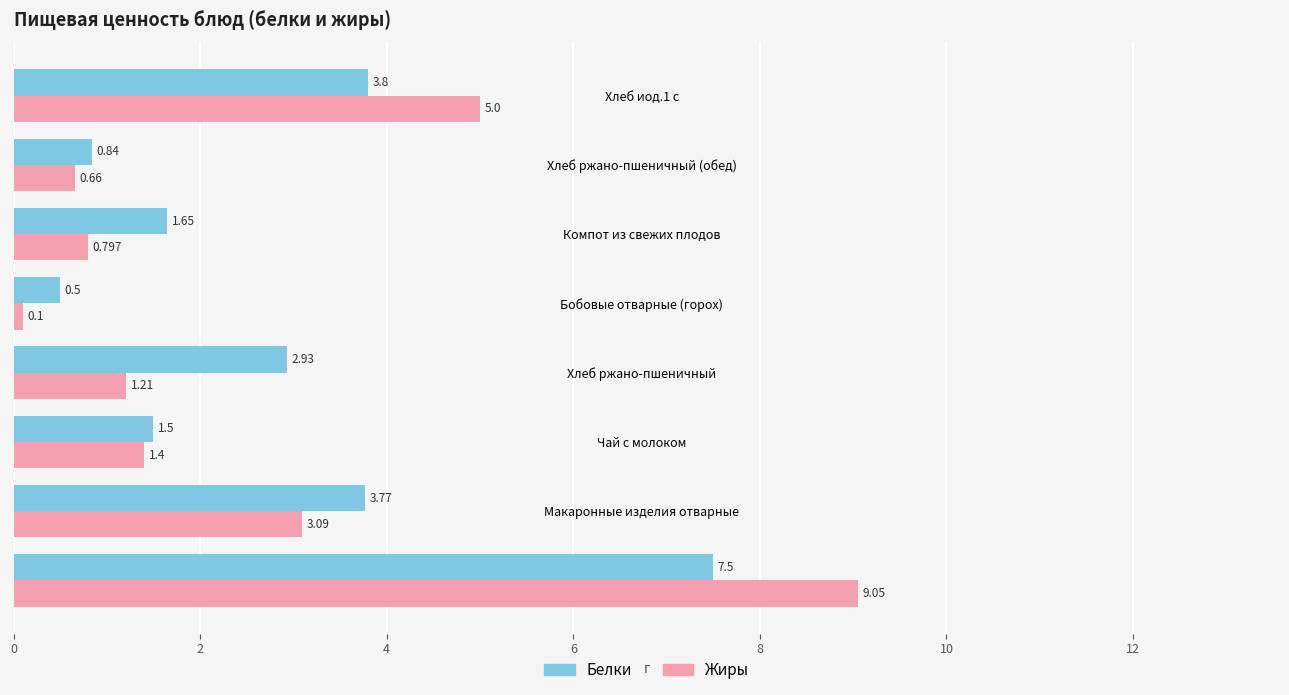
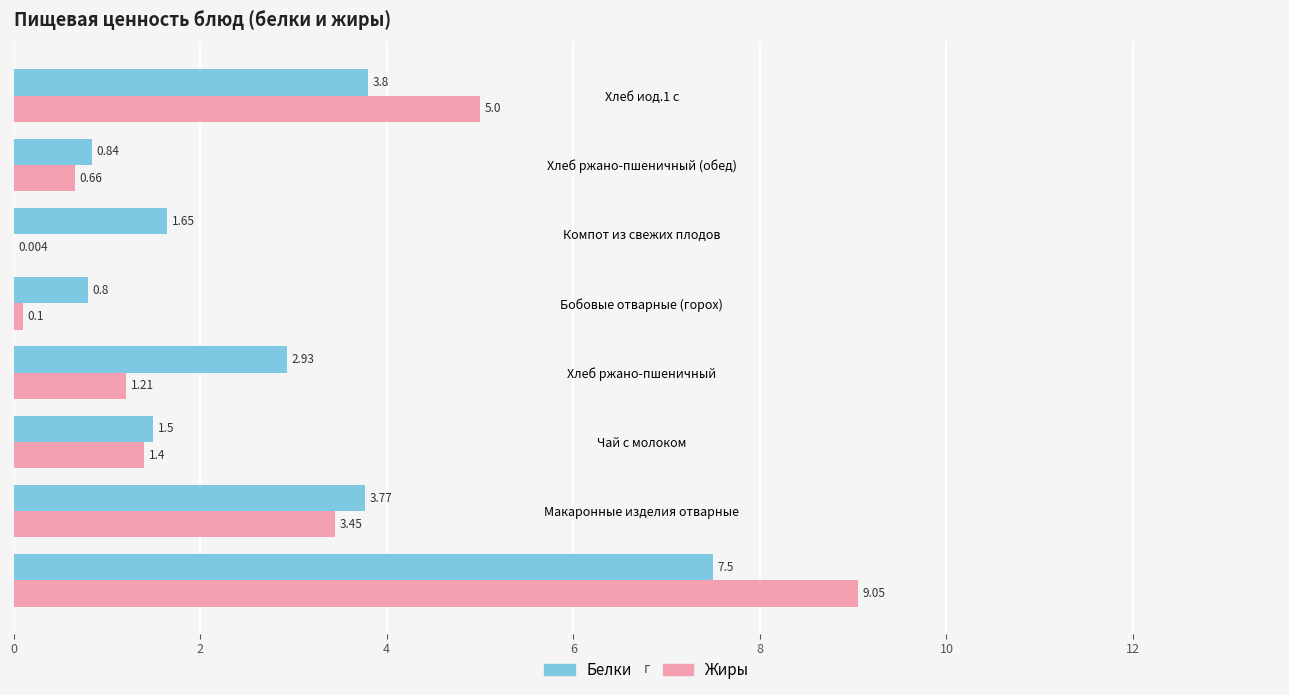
Жиры, Компот из свежих плодов: 0.797 -> 0.004
Белки, Бобовые отварные (горох): 0.5 -> 0.8
Жиры, Макаронные изделия отварные: 3.09 -> 3.45
